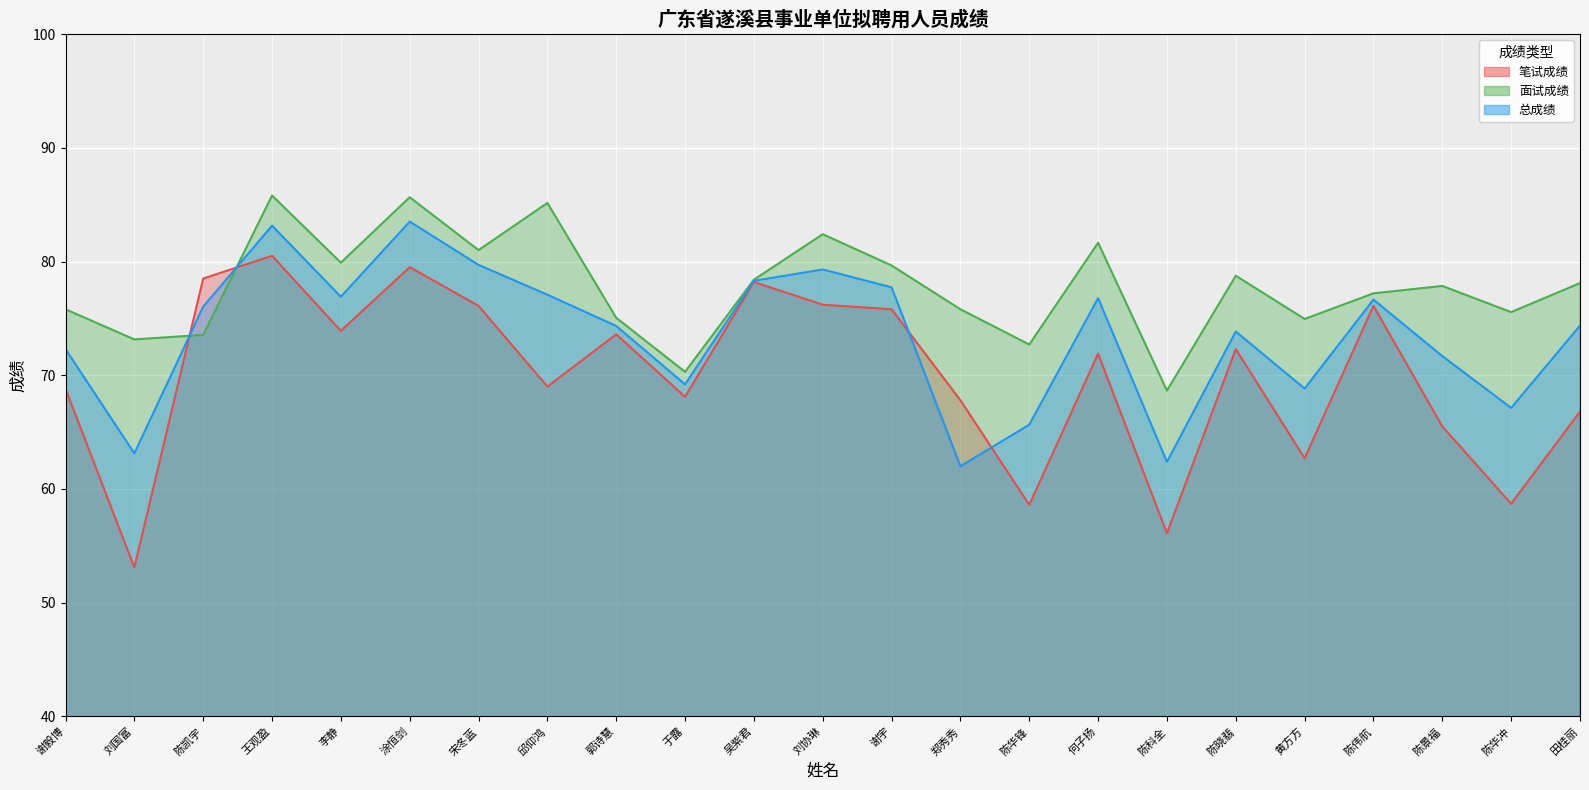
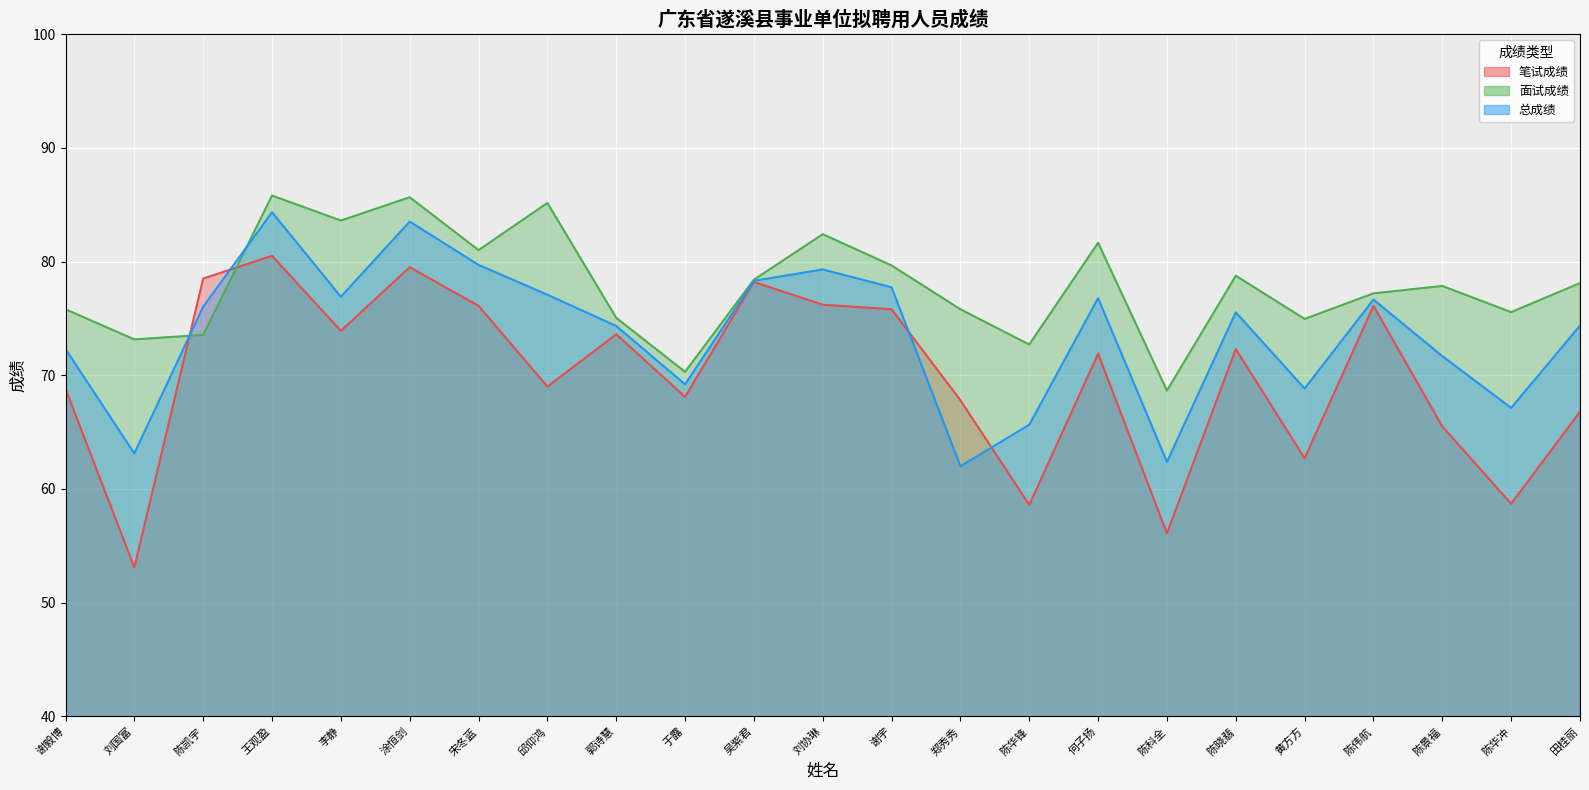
总成绩, 王观盈: 83.2 -> 84.3
面试成绩, 李静: 79.9 -> 83.6
总成绩, 陈晓翡: 73.8 -> 75.5
